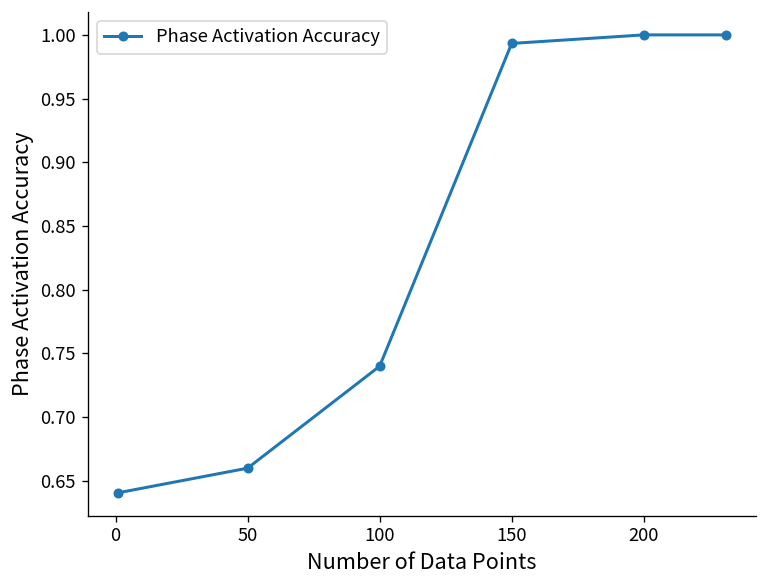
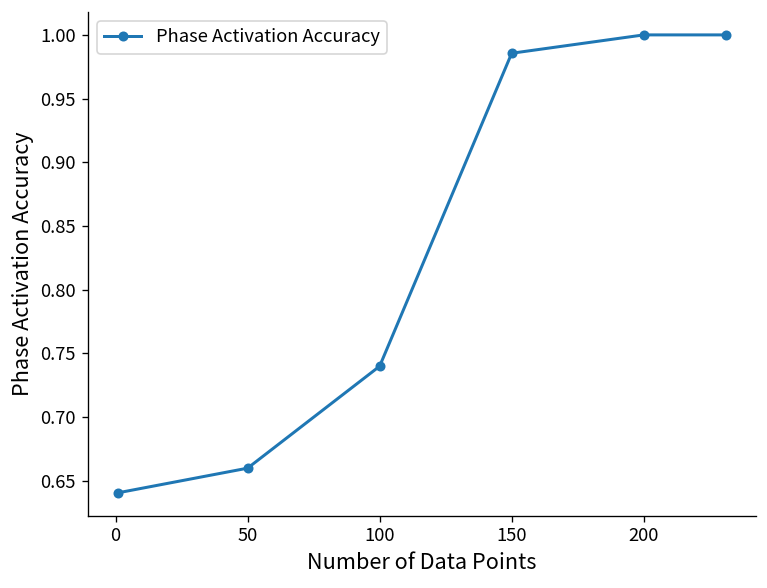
150: 0.993 -> 0.986
